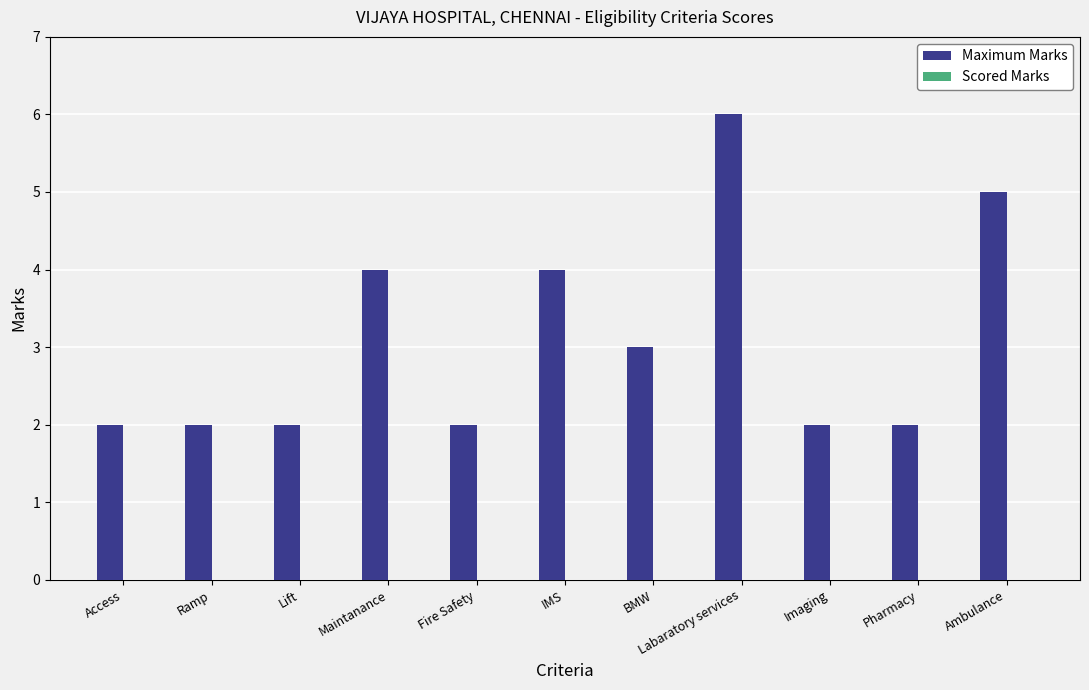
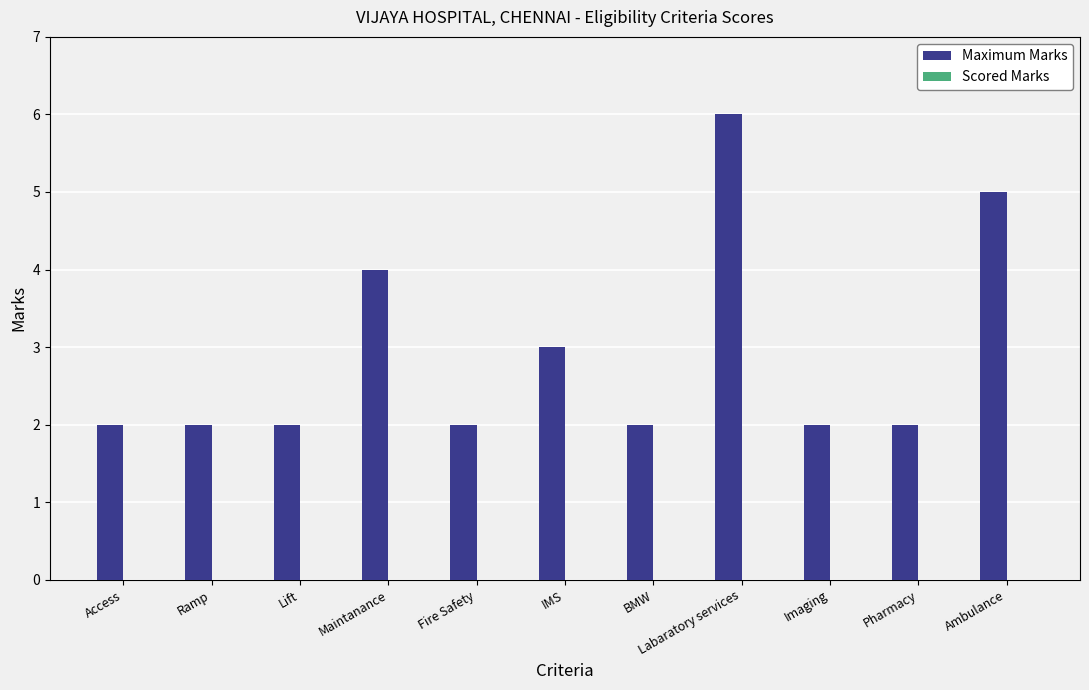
Maximum Marks, IMS: 4 -> 3
Maximum Marks, BMW: 3 -> 2
